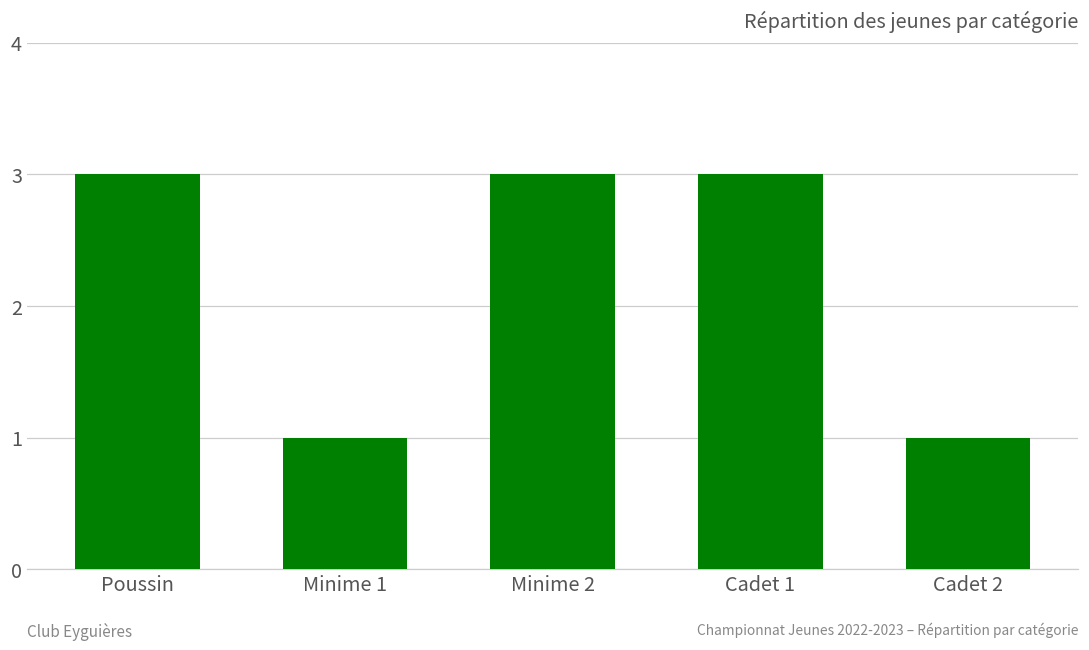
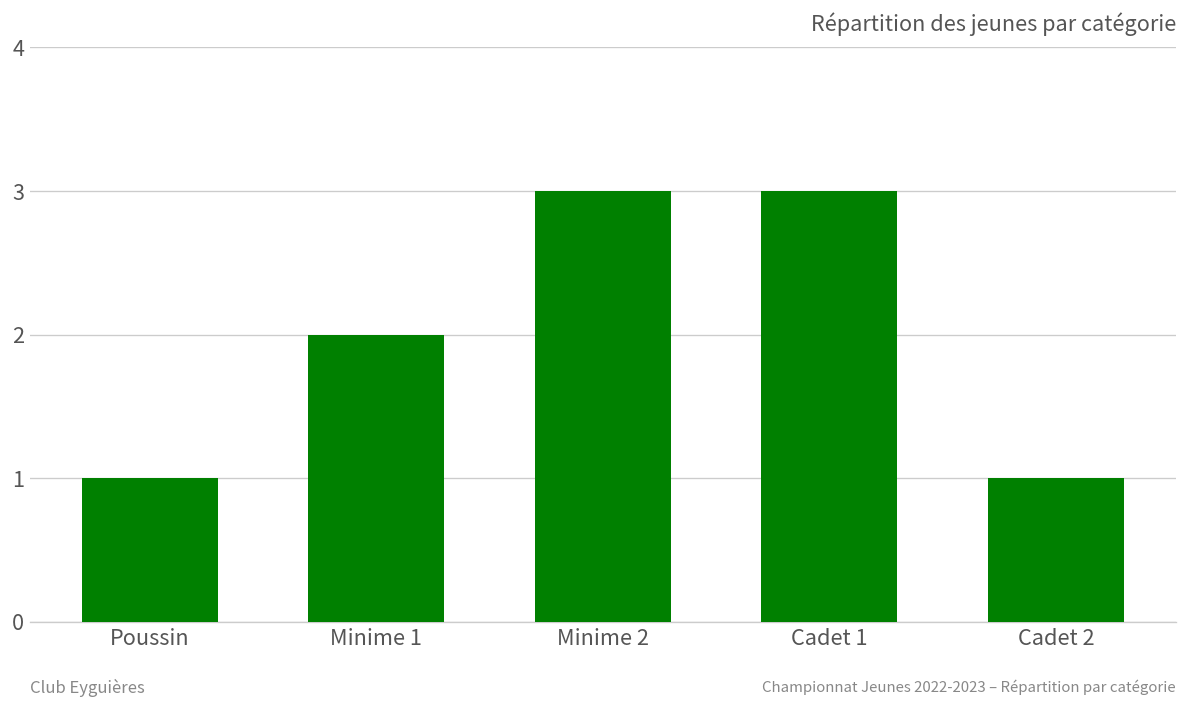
Poussin: 3 -> 1
Minime 1: 1 -> 2
